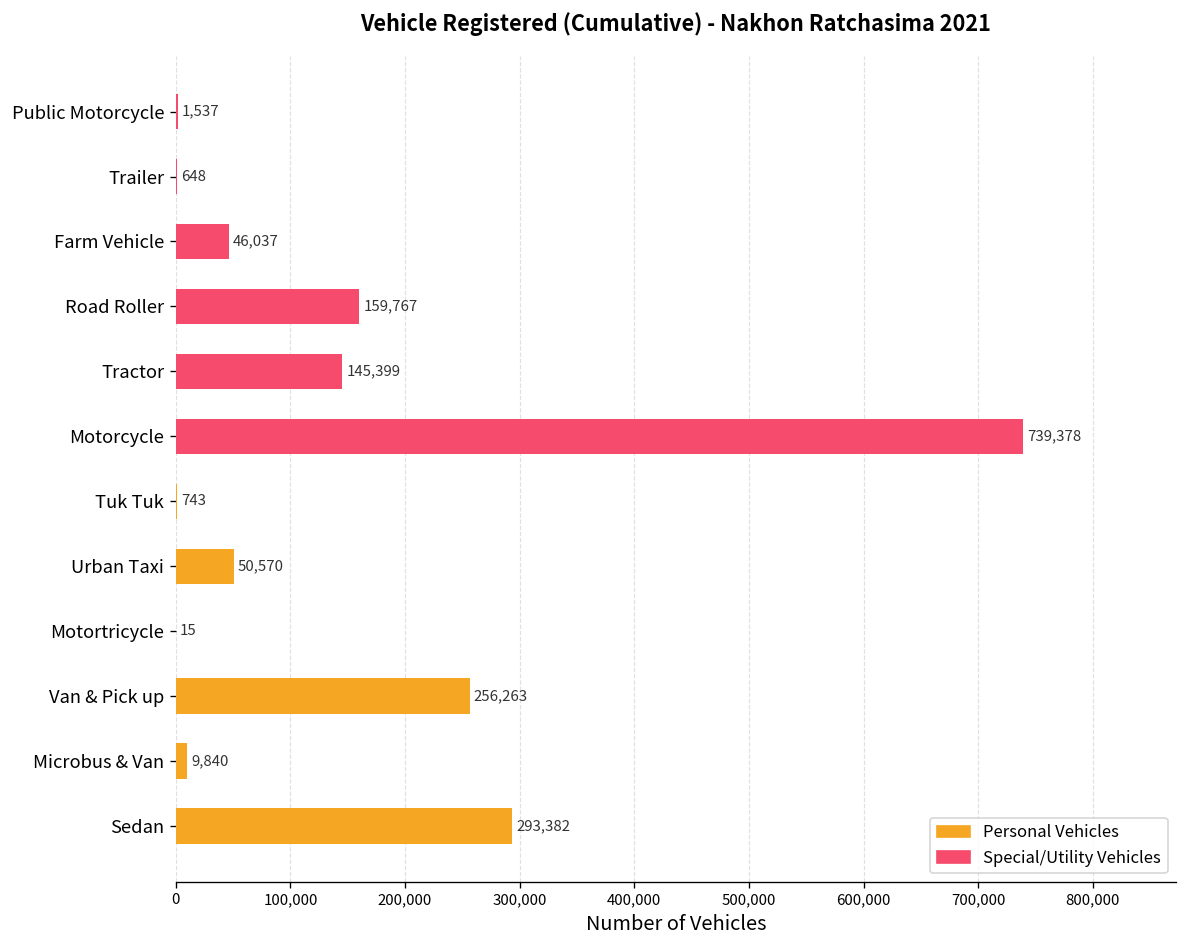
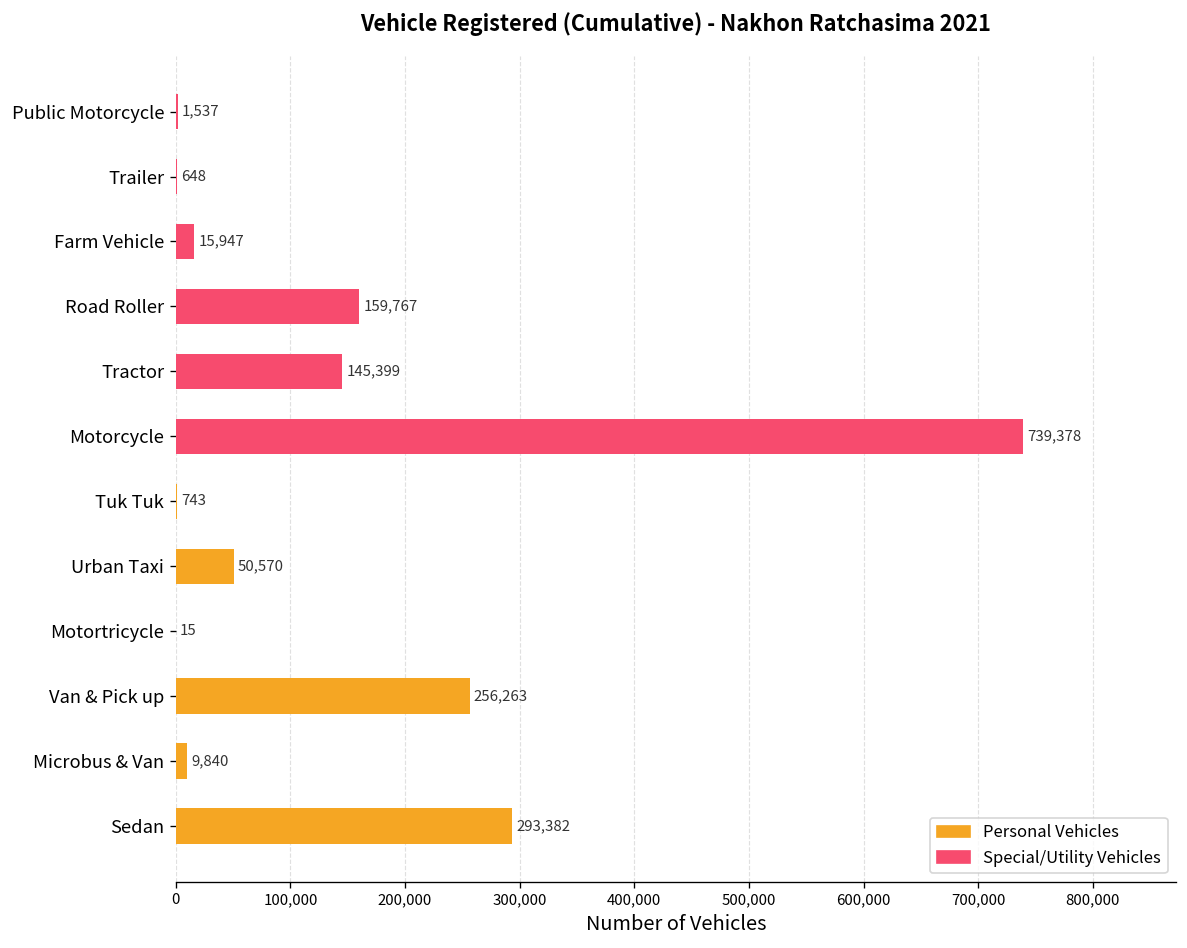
Farm Vehicle: 46,037 -> 15,947
